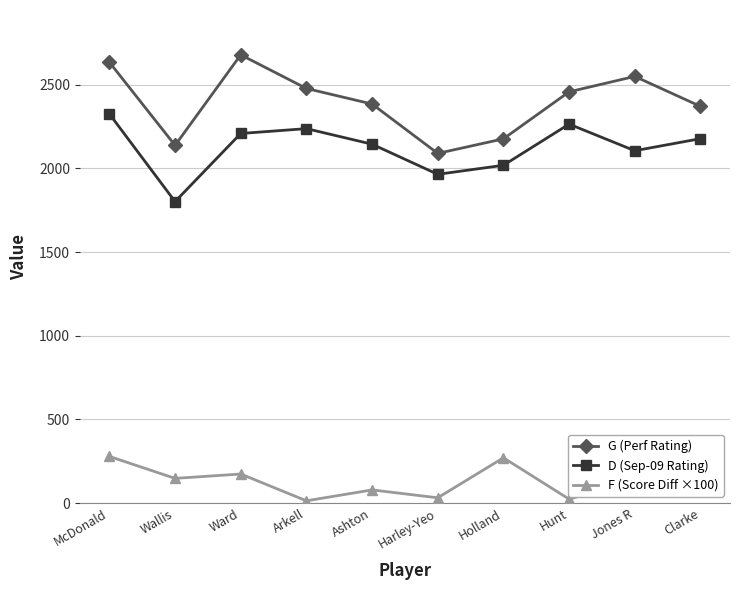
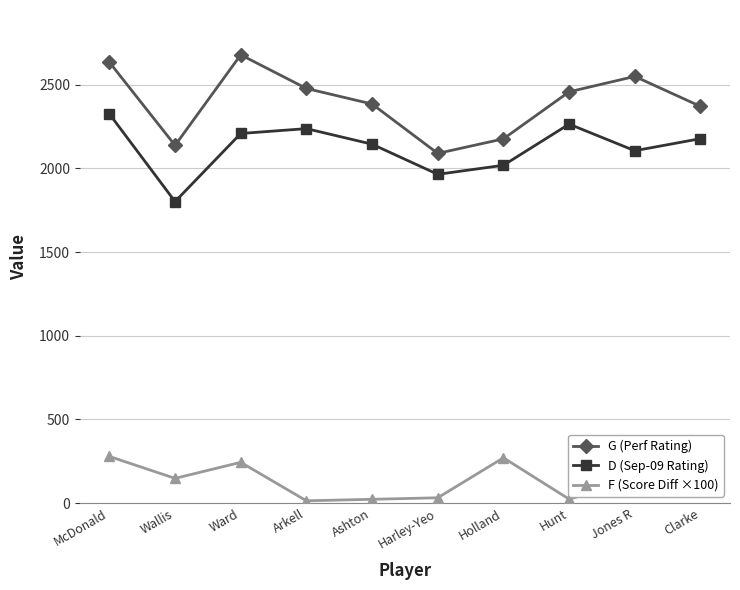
F (Score Diff ×100), Ward: 170 -> 240
F (Score Diff ×100), Ashton: 80 -> 20
